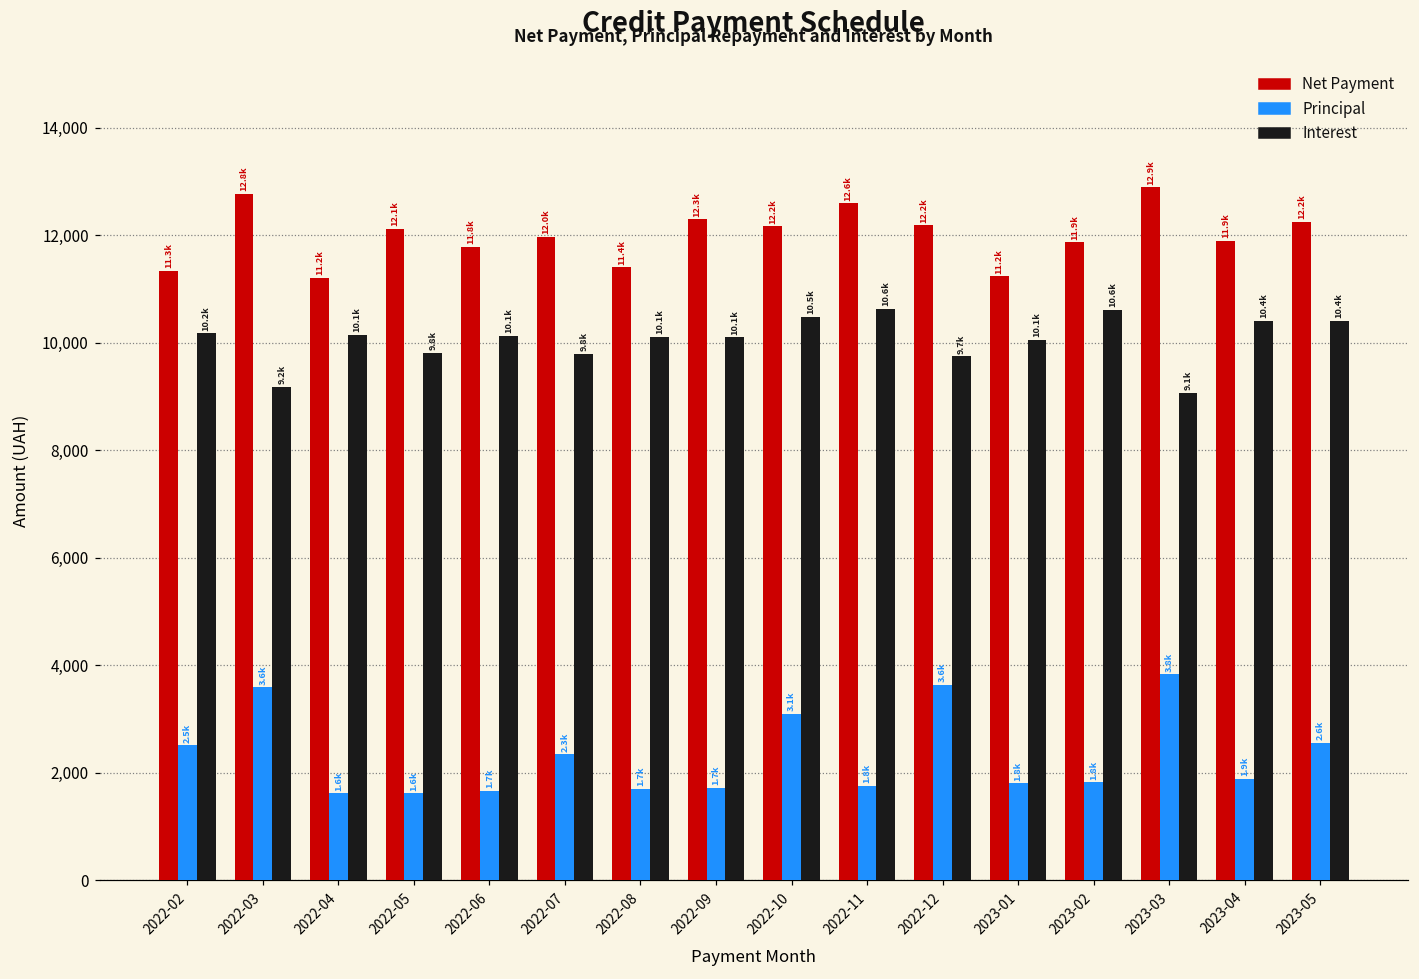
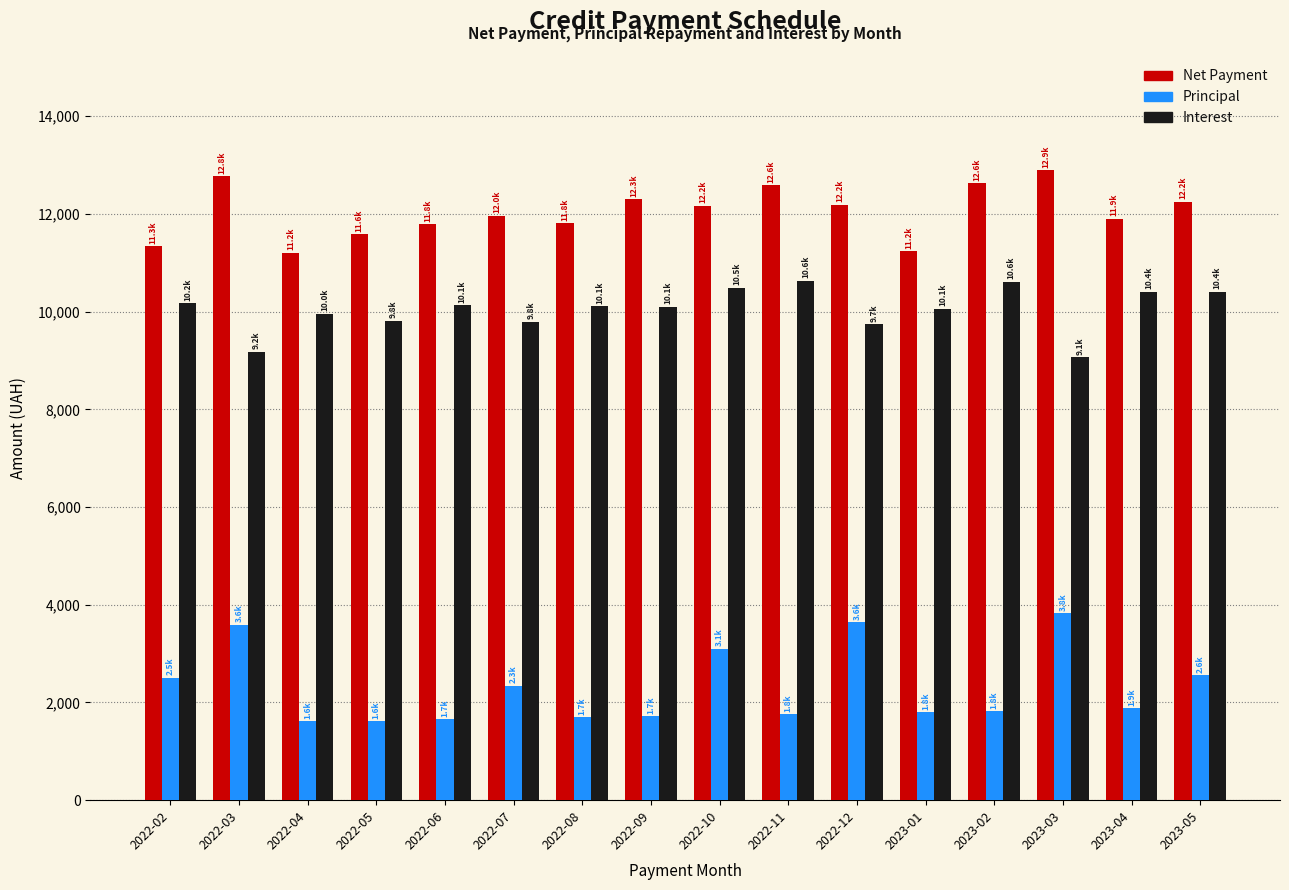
Interest, 2022-04: 10.1k -> 10.0k
Net Payment, 2022-05: 12.1k -> 11.6k
Net Payment, 2022-08: 11.4k -> 11.8k
Net Payment, 2023-02: 11.9k -> 12.6k
